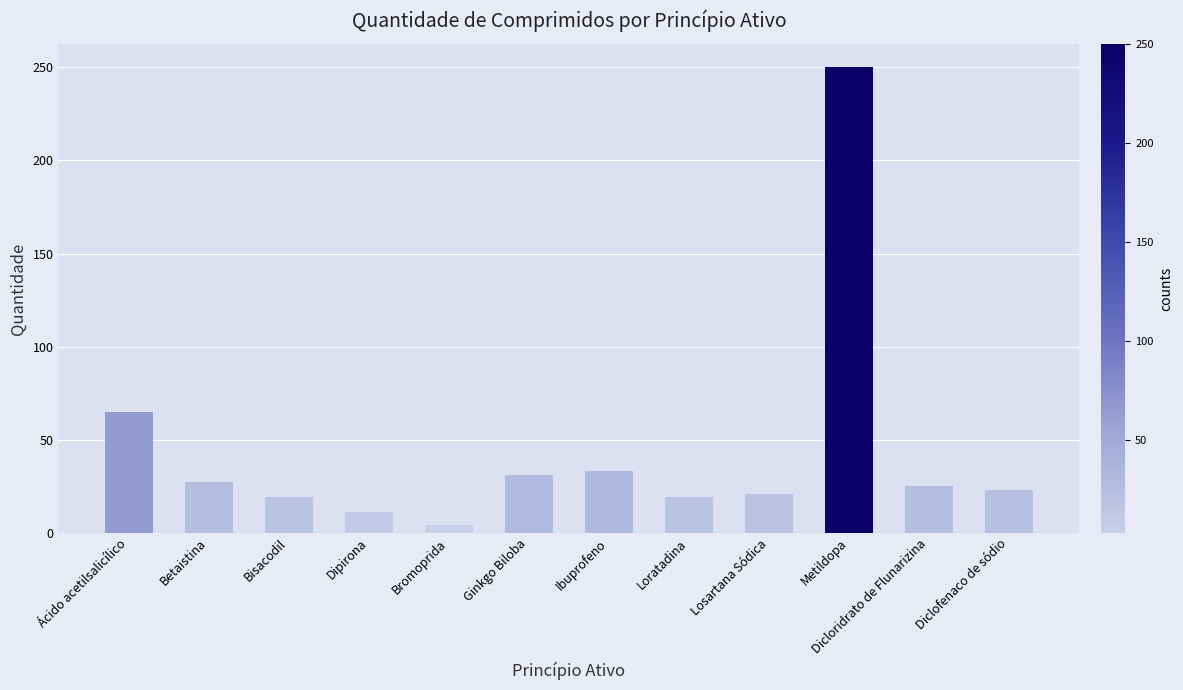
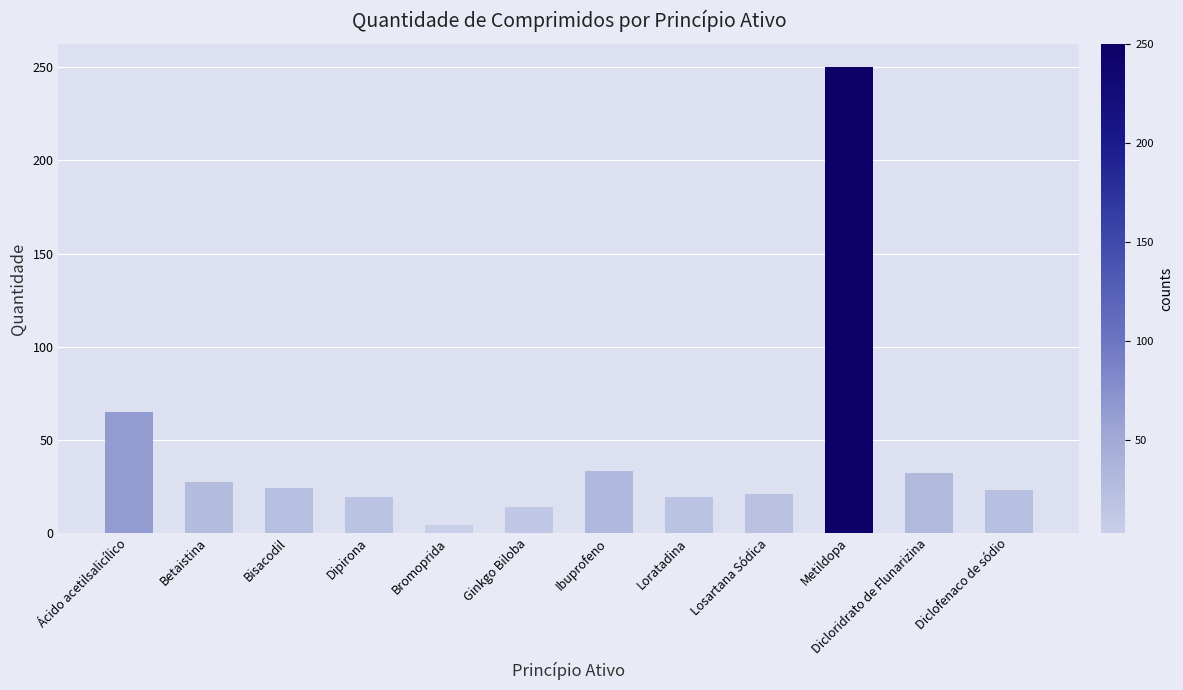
Bisacodil: 19 -> 24
Dipirona: 11 -> 19
Ginkgo Biloba: 31 -> 14
Dicloridrato de Flunarizina: 25 -> 32
